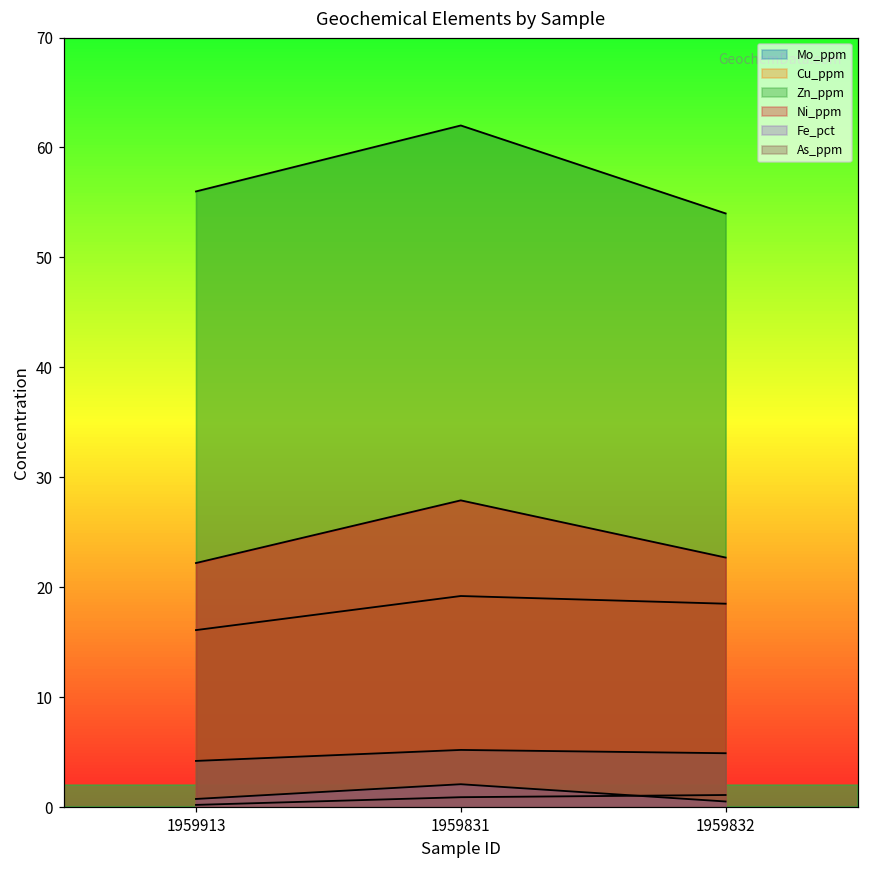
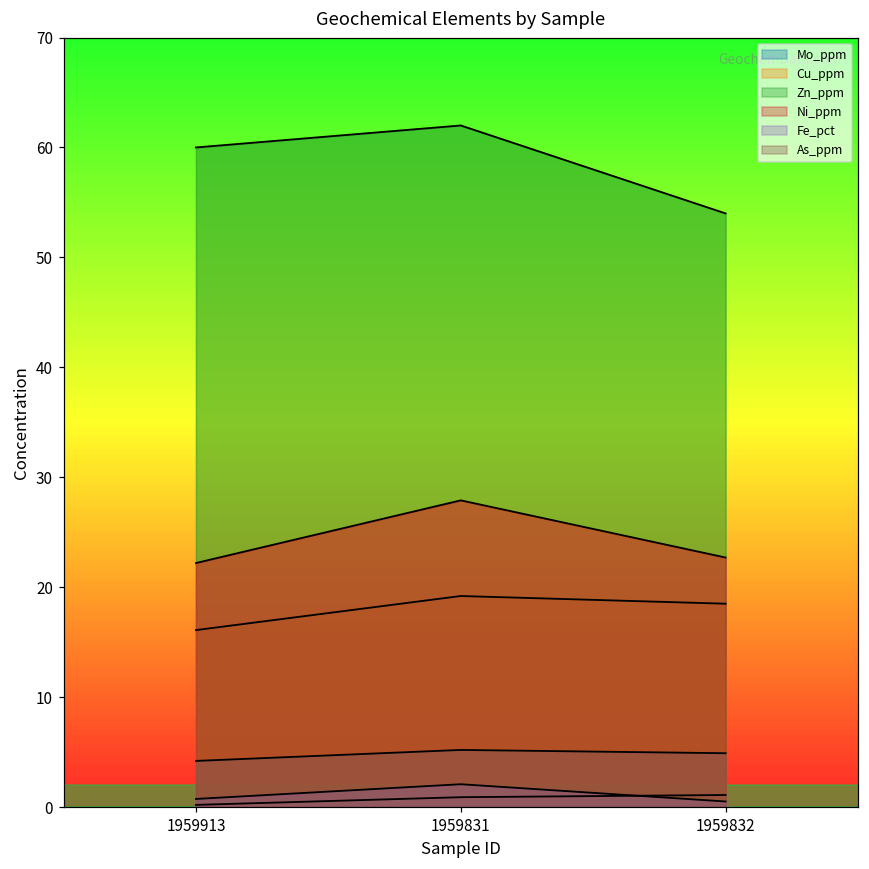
Zn_ppm, 1959913: 56 -> 60
